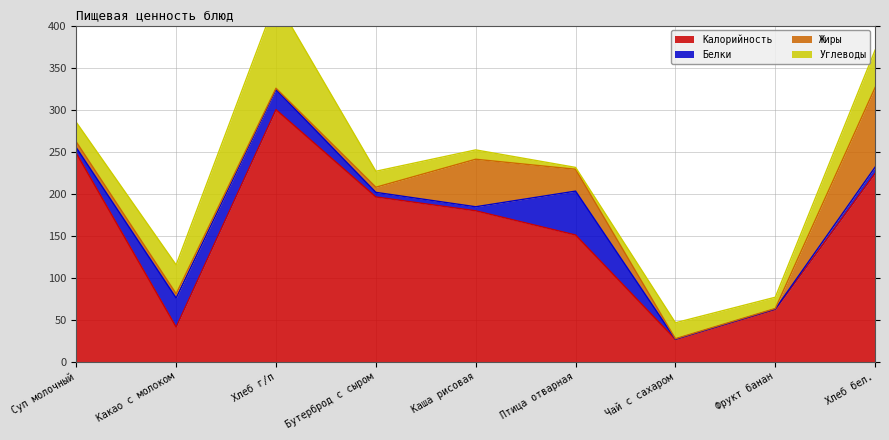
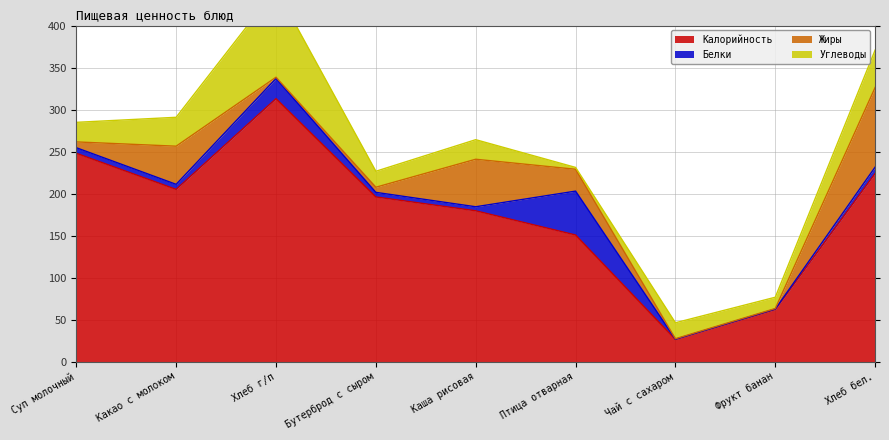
Калорийность, Какао с молоком: 40 -> 210
Белки, Какао с молоком: 30 -> 10
Жиры, Какао с молоком: 10 -> 50
Калорийность, Хлеб г/п: 300 -> 310
Углеводы, Каша рисовая: 10 -> 20
